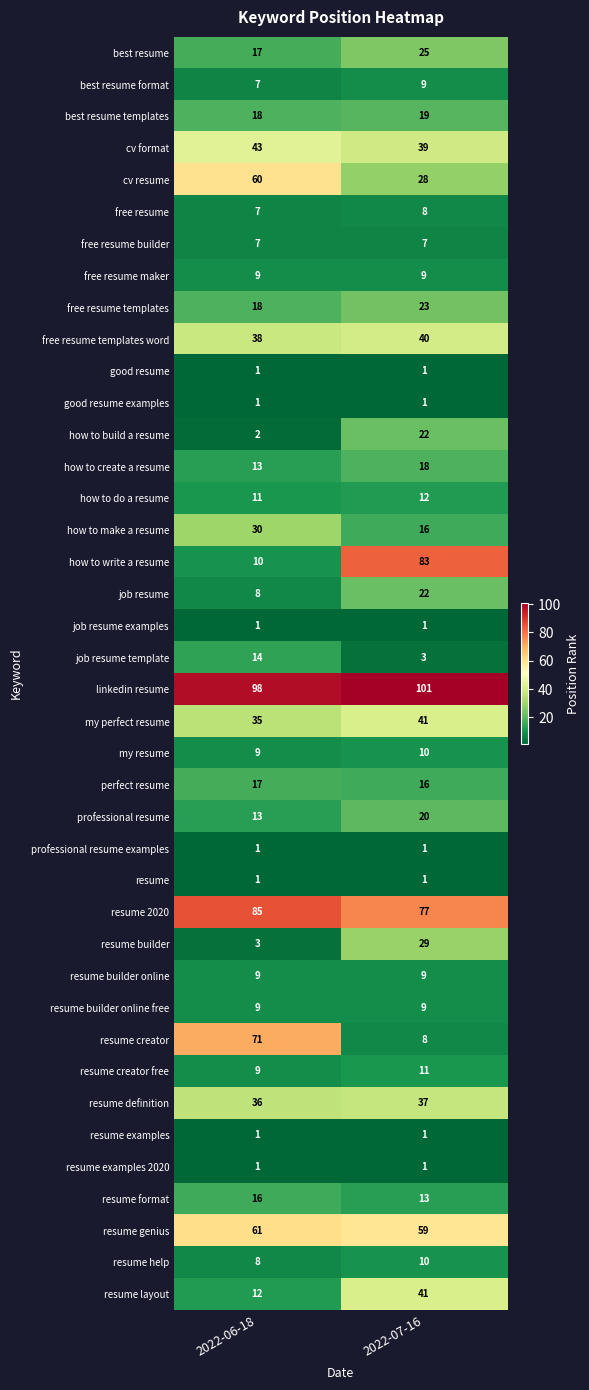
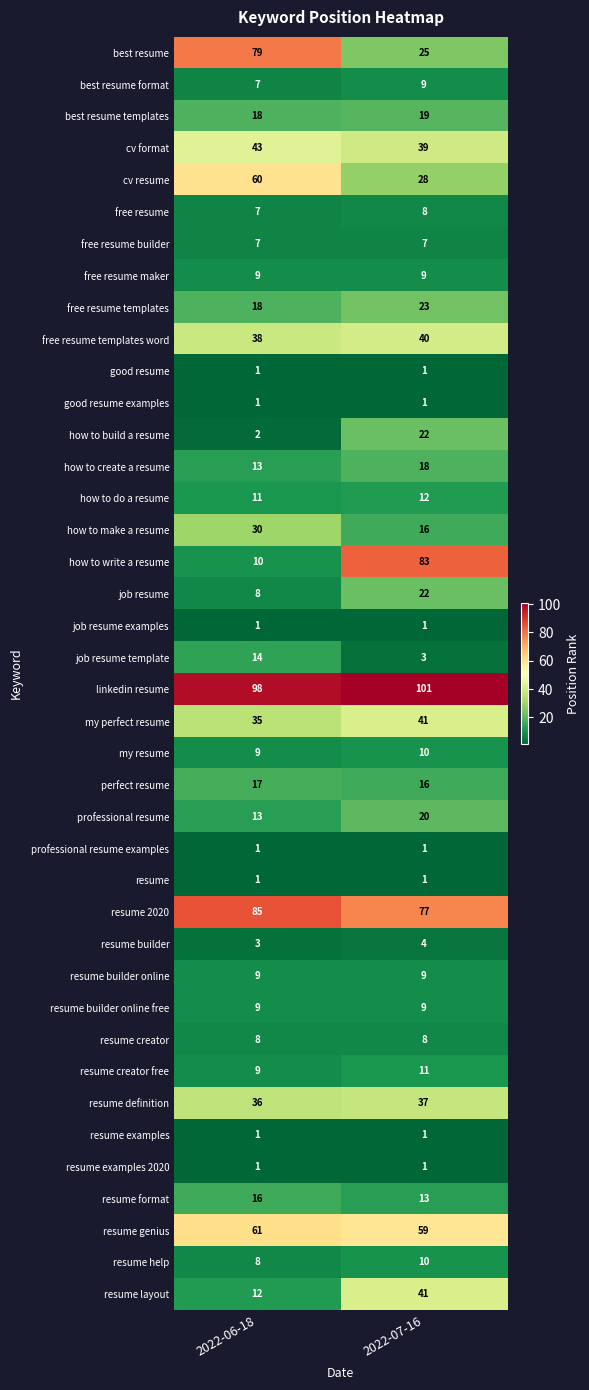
best resume, 2022-06-18: 17 -> 79
resume builder, 2022-07-16: 29 -> 4
resume creator, 2022-06-18: 71 -> 8
